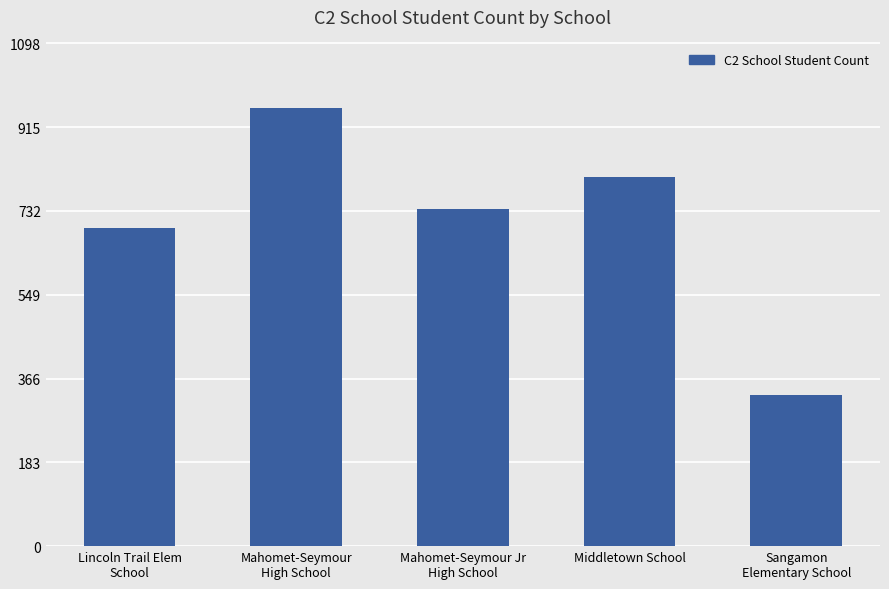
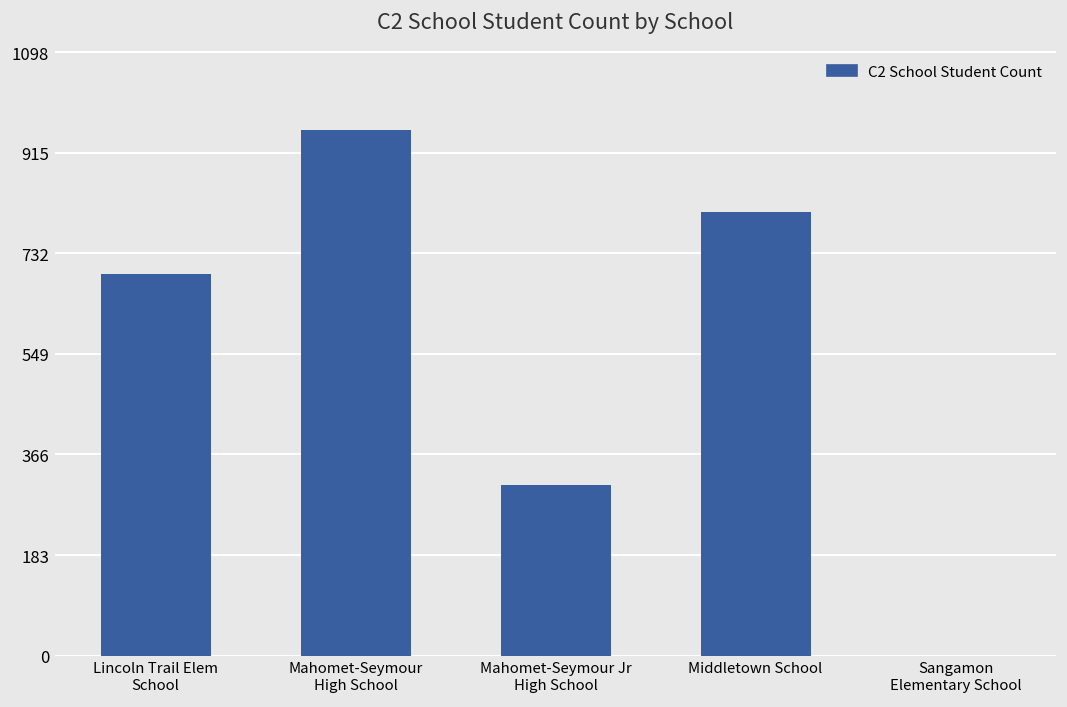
Mahomet-Seymour Jr High School: 740 -> 310
Sangamon Elementary School: 330 -> 0
